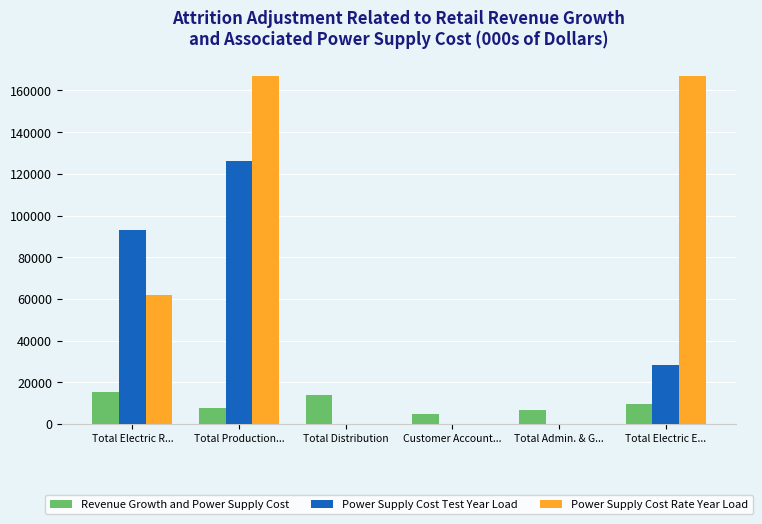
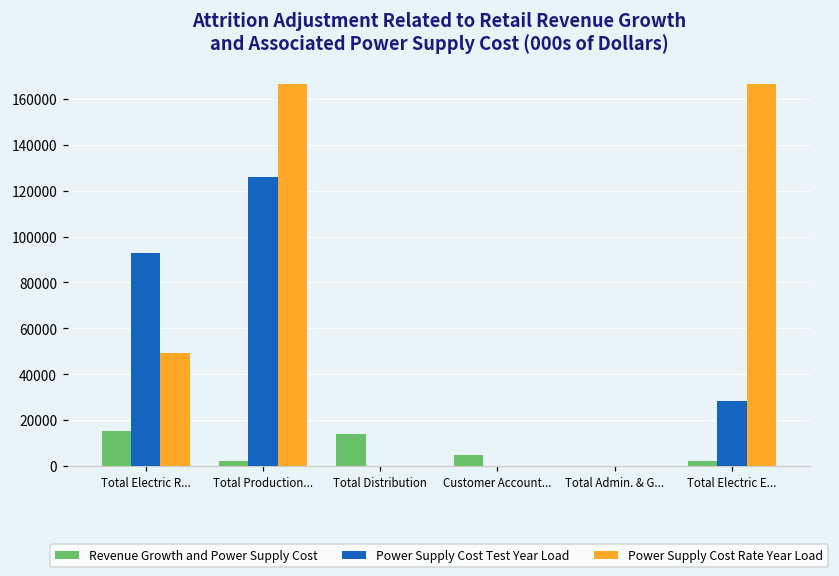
Power Supply Cost Rate Year Load, Total Electric R...: 62000 -> 49000
Revenue Growth and Power Supply Cost, Total Production...: 8000 -> 2000
Revenue Growth and Power Supply Cost, Total Admin. & G...: 6000 -> 0
Revenue Growth and Power Supply Cost, Total Electric E...: 10000 -> 2000
